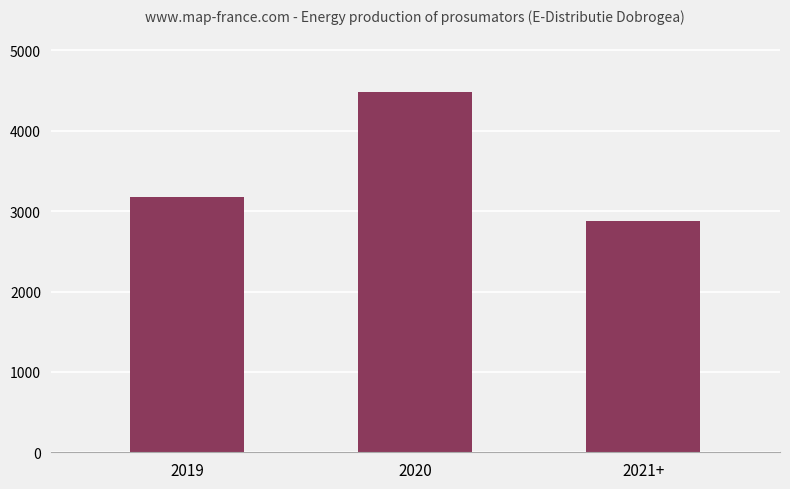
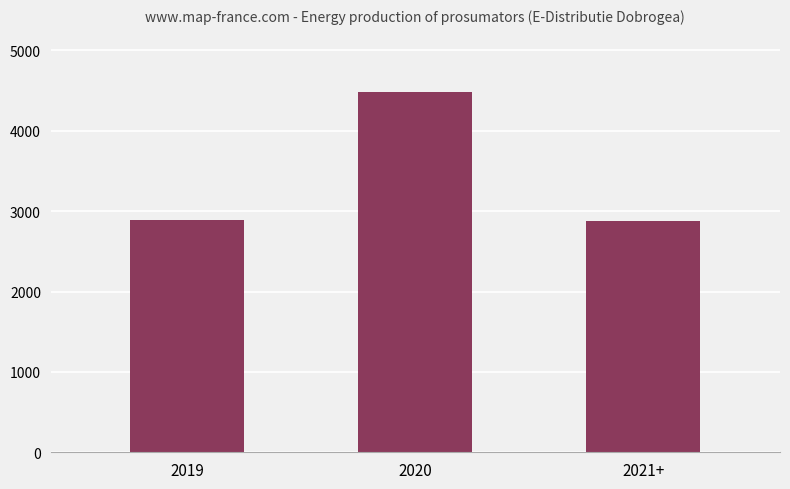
2019: 3200 -> 2900
